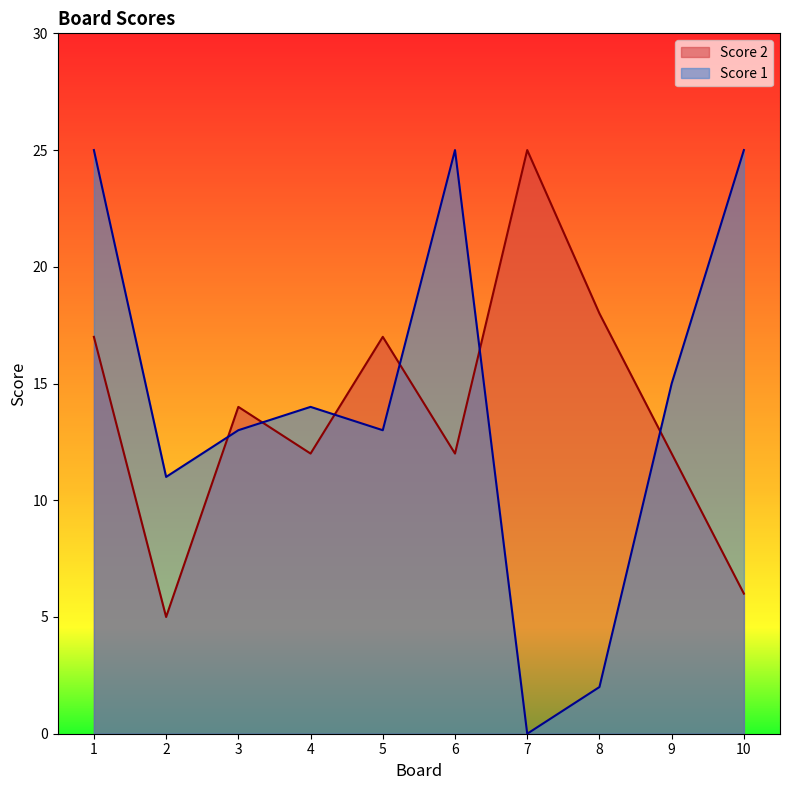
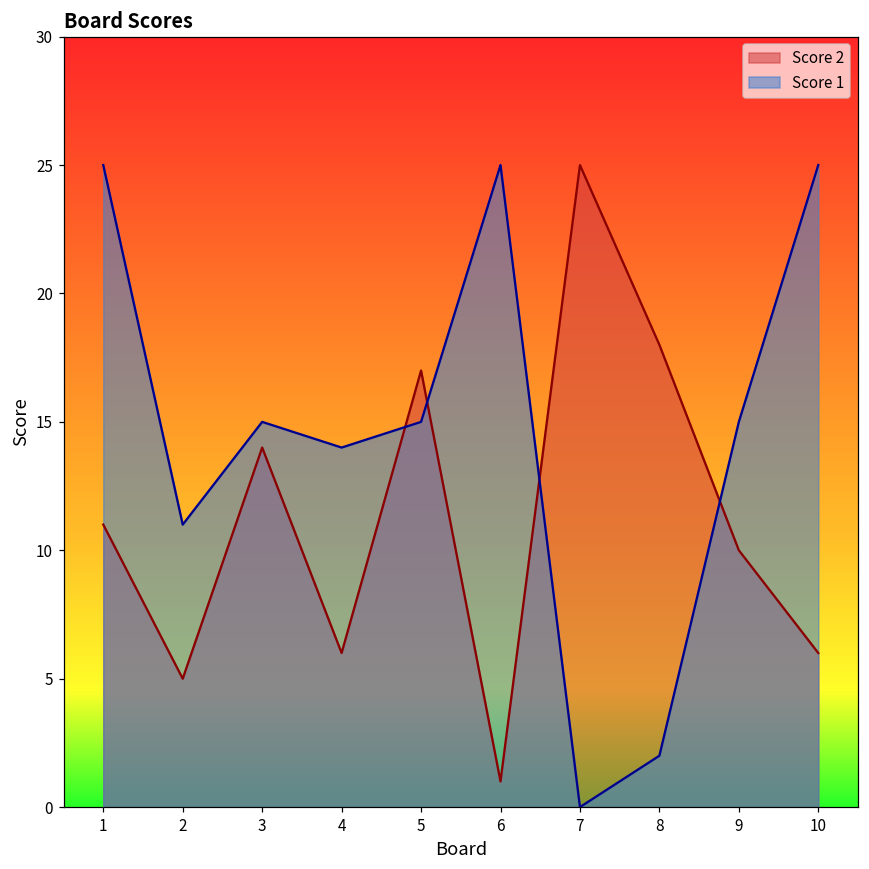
Score 2, 1: 17 -> 11
Score 1, 3: 13 -> 15
Score 2, 4: 12 -> 6
Score 1, 5: 13 -> 15
Score 2, 6: 12 -> 1
Score 2, 9: 12 -> 10
